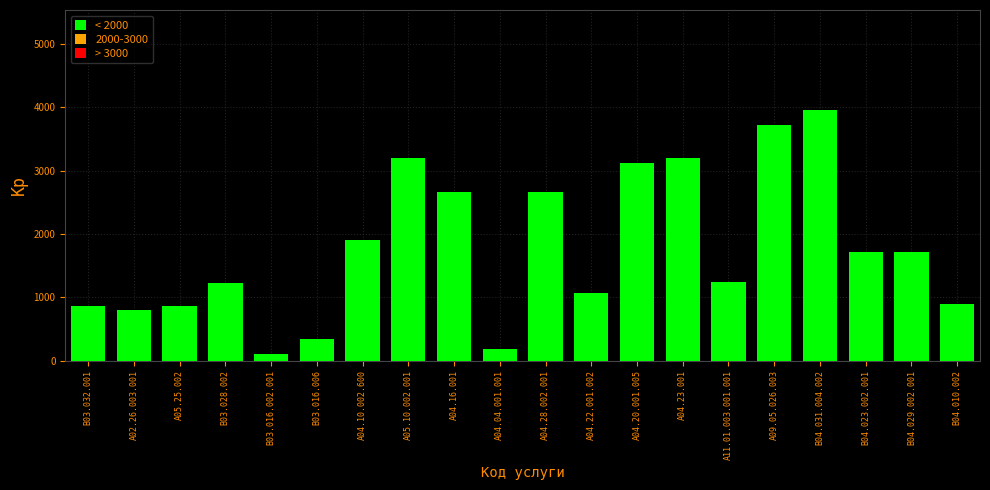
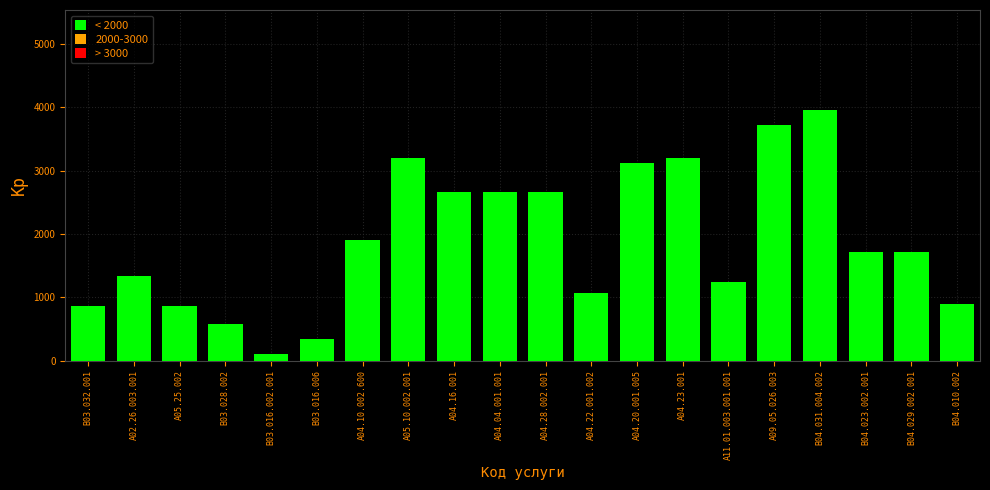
A02.26.003.001: 800 -> 1300
B03.028.002: 1200 -> 600
A04.04.001.001: 200 -> 2700
